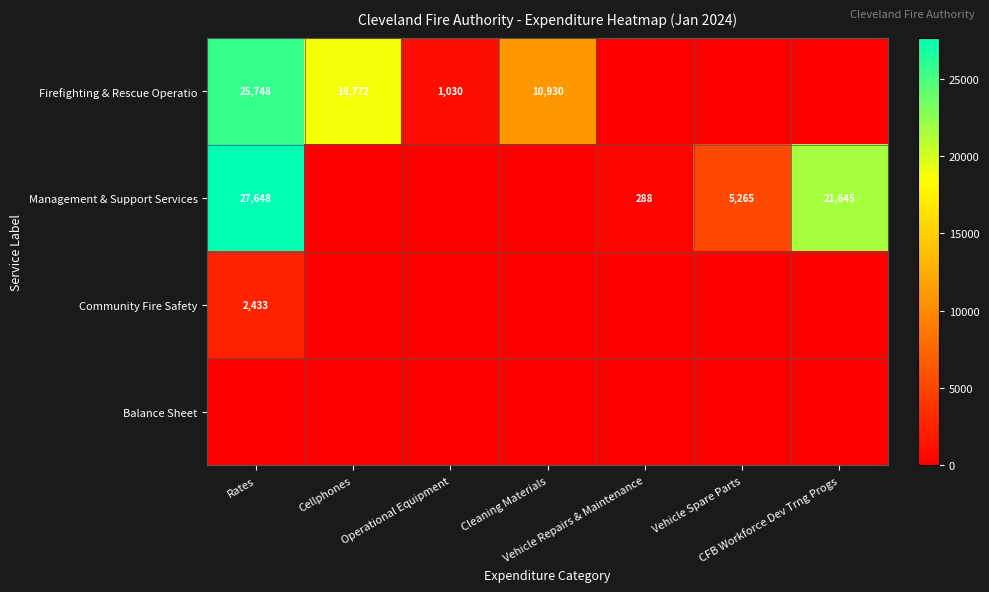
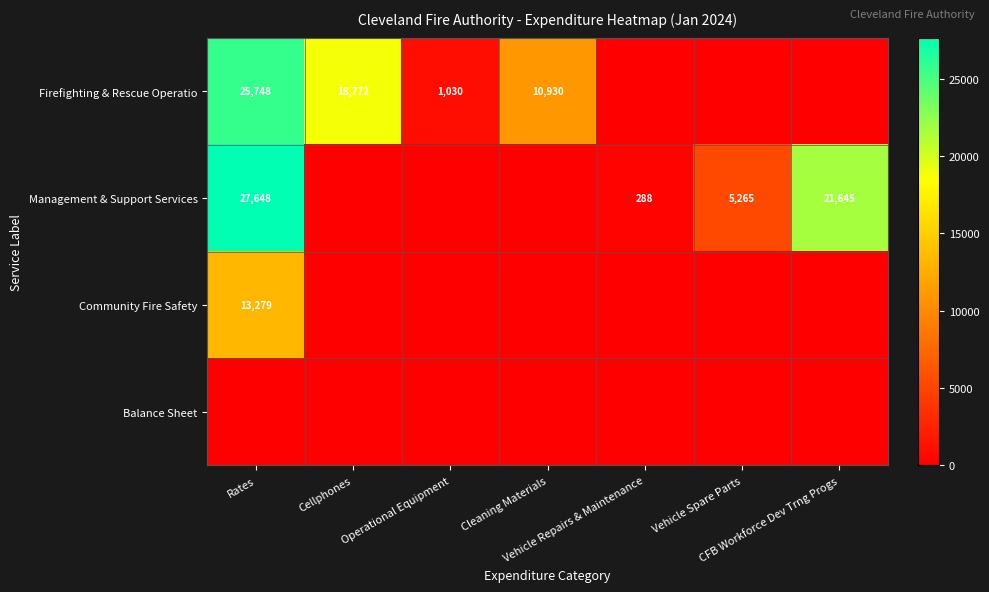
Community Fire Safety, Rates: 2,433 -> 13,279
